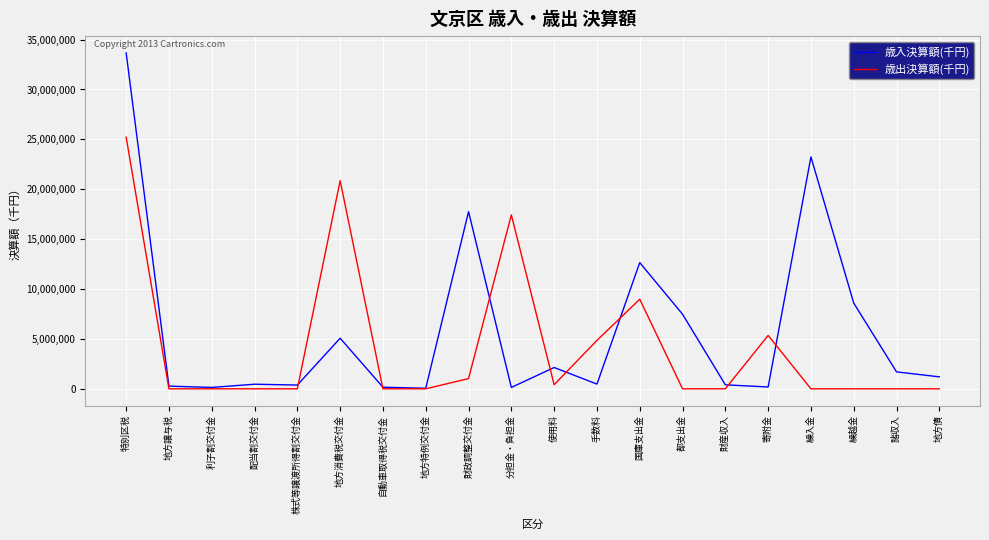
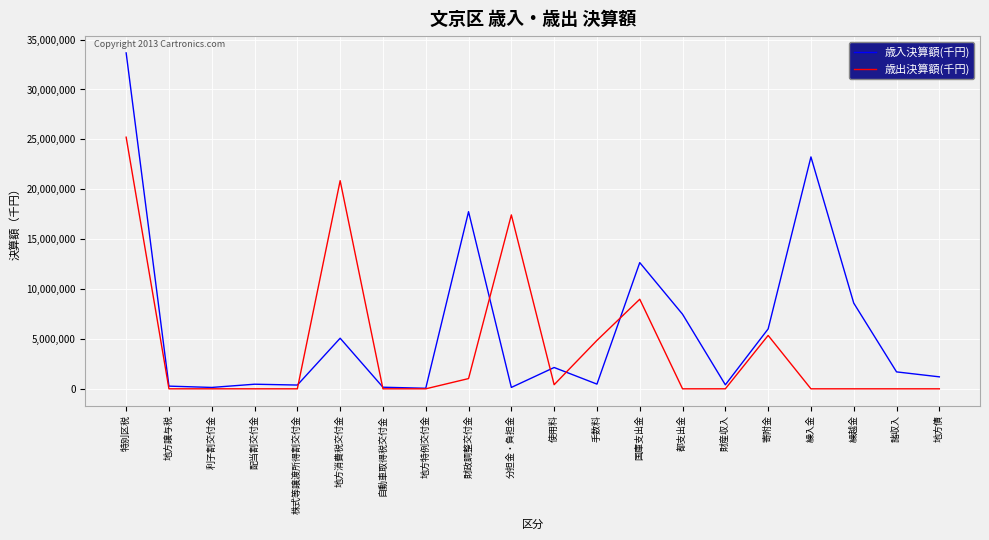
歳入決算額(千円), 寄附金: 0 -> 6,000,000
